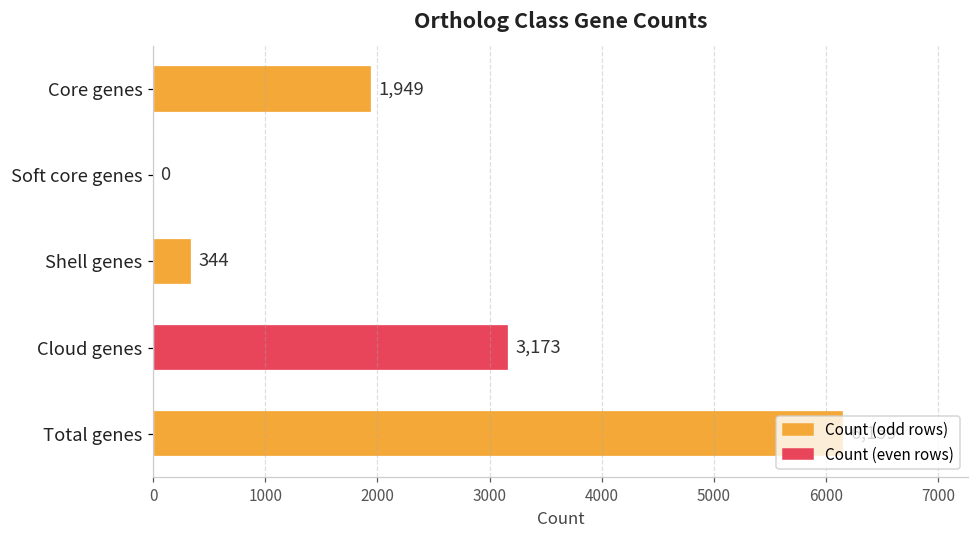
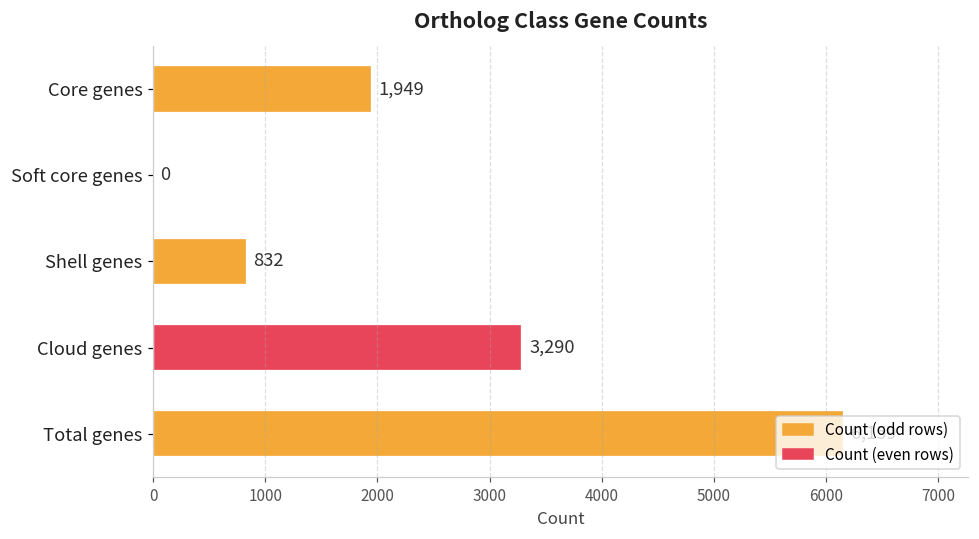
Shell genes: 344 -> 832
Cloud genes: 3,173 -> 3,290
